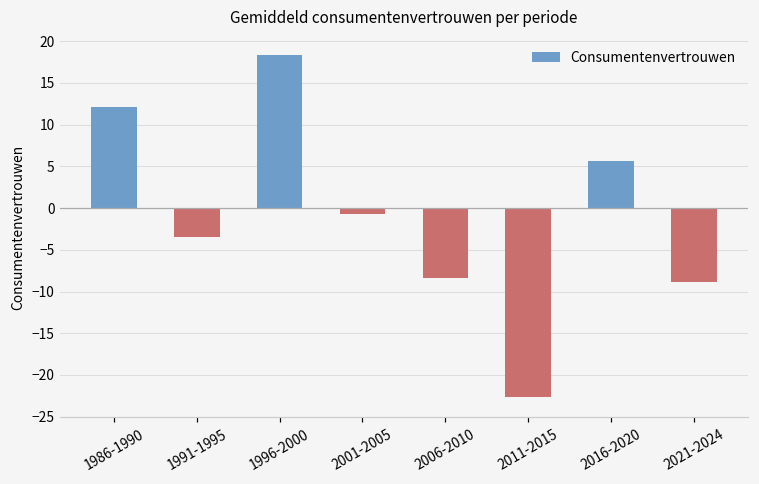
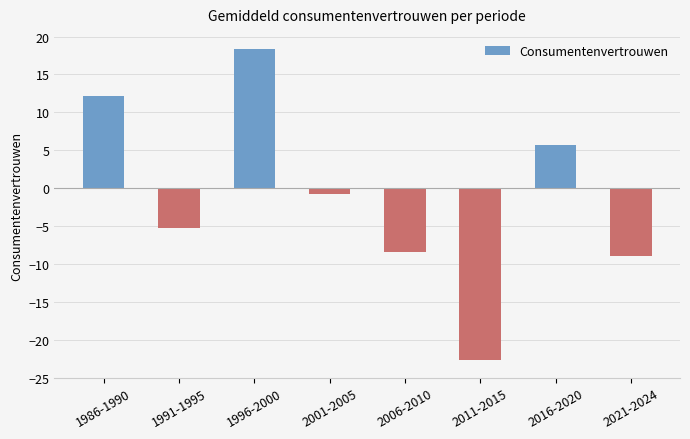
1991-1995: -4 -> -5
